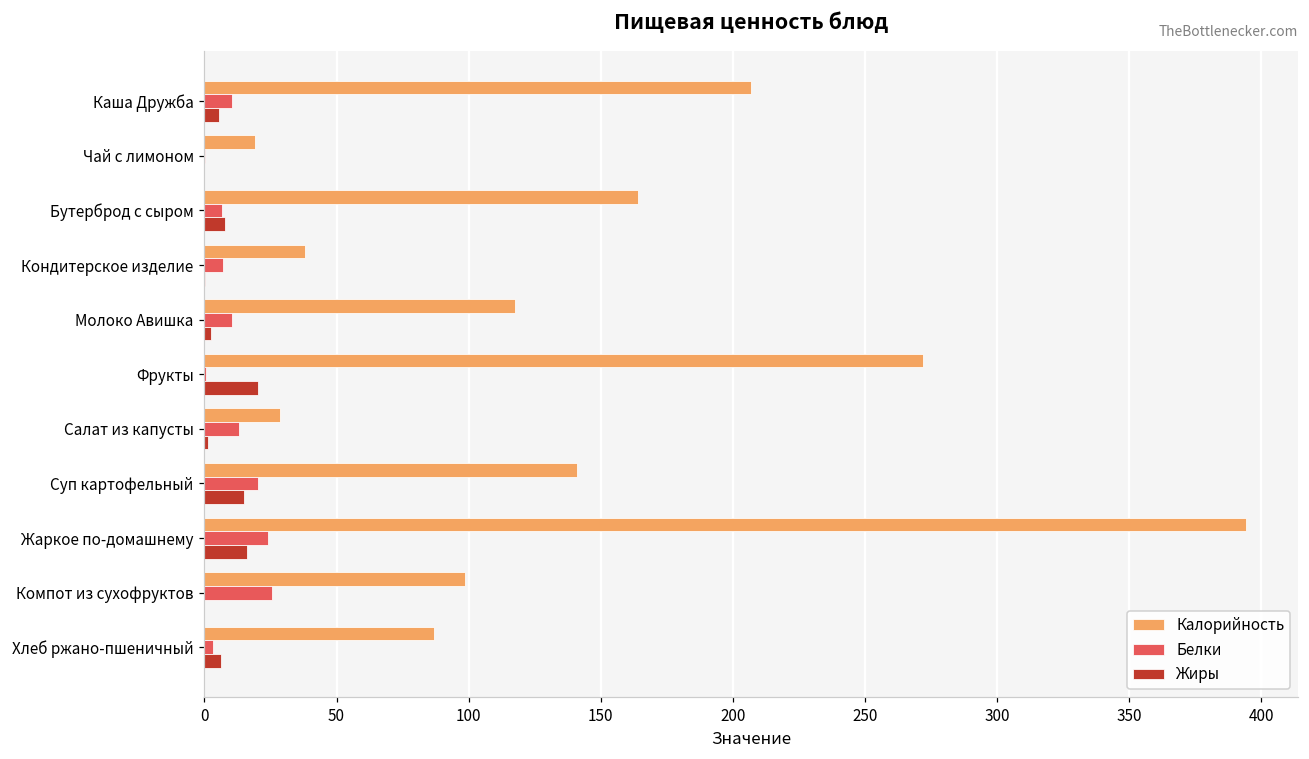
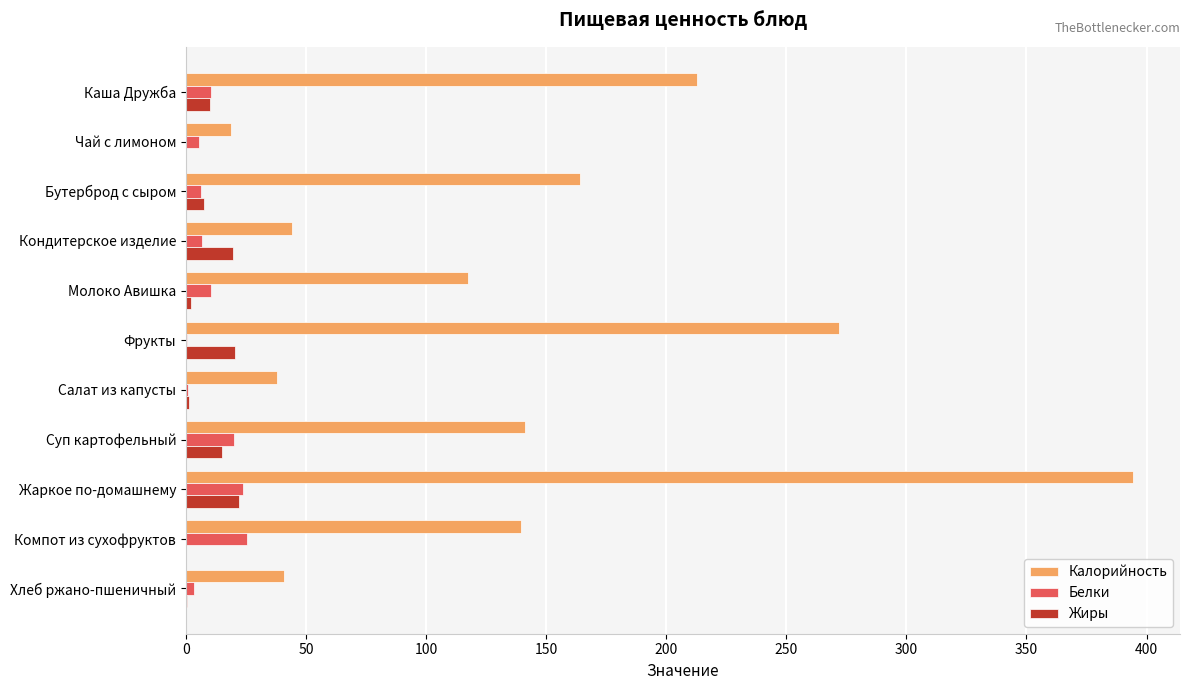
Калорийность, Каша Дружба: 207 -> 213
Жиры, Каша Дружба: 6 -> 10
Белки, Чай с лимоном: 0 -> 5
Калорийность, Кондитерское изделие: 38 -> 44
Жиры, Кондитерское изделие: 0 -> 20
Калорийность, Салат из капусты: 28 -> 38
Белки, Салат из капусты: 13 -> 1
Жиры, Жаркое по-домашнему: 16 -> 22
Калорийность, Компот из сухофруктов: 99 -> 140
Калорийность, Хлеб ржано-пшеничный: 87 -> 41
Жиры, Хлеб ржано-пшеничный: 6 -> 1
